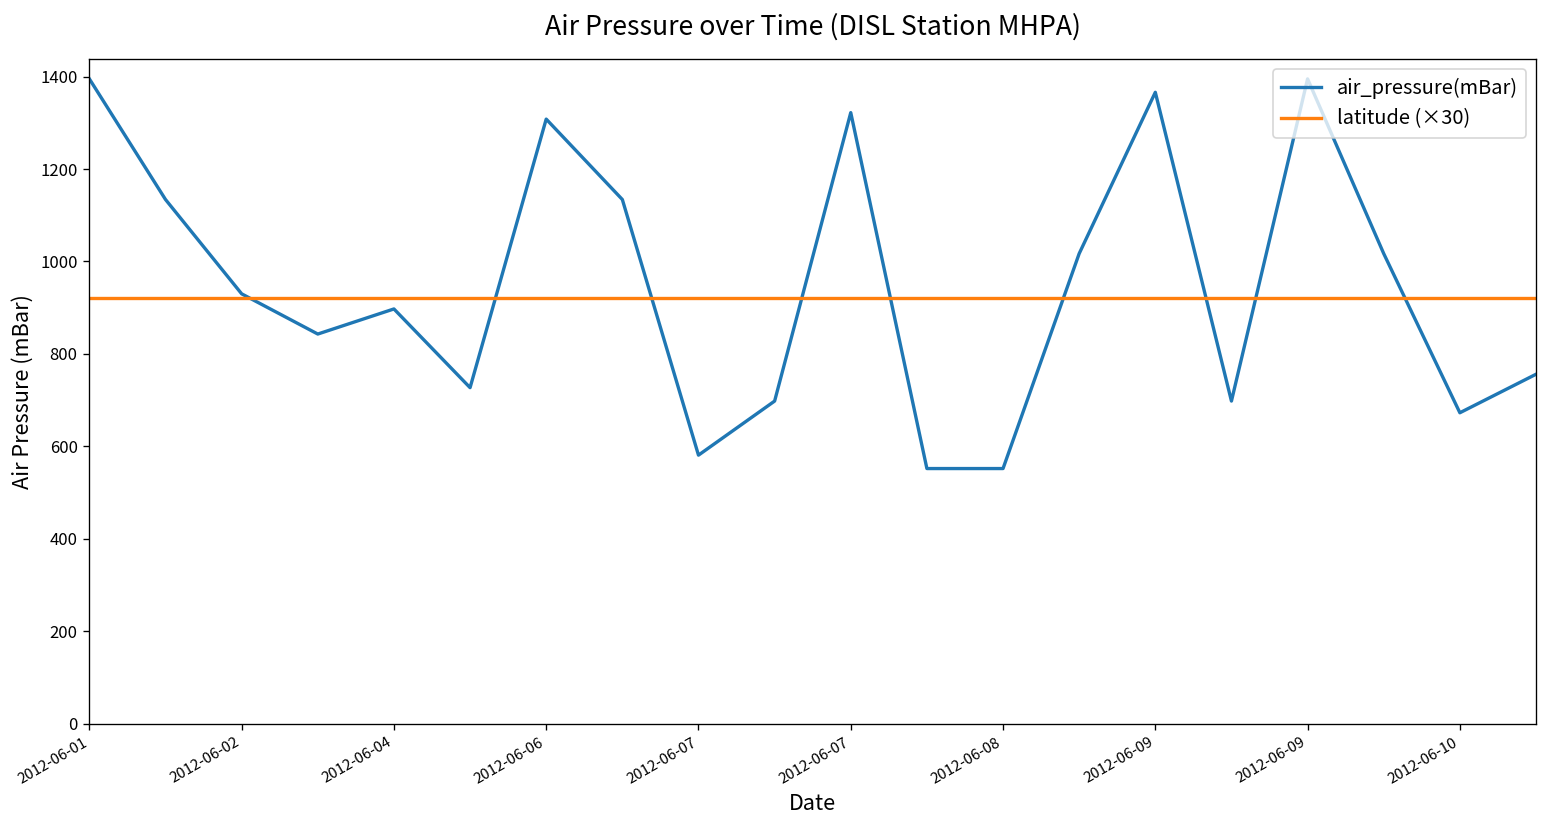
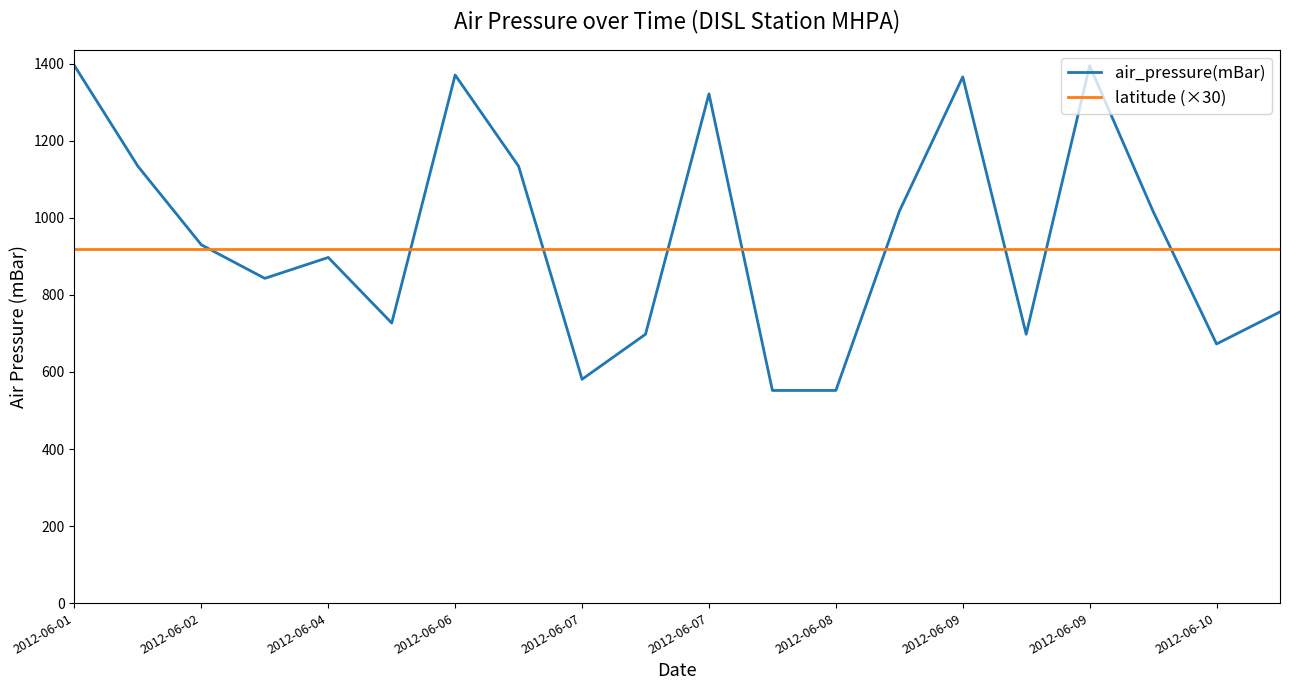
air_pressure(mBar), 2012-06-06: 1310 -> 1370
